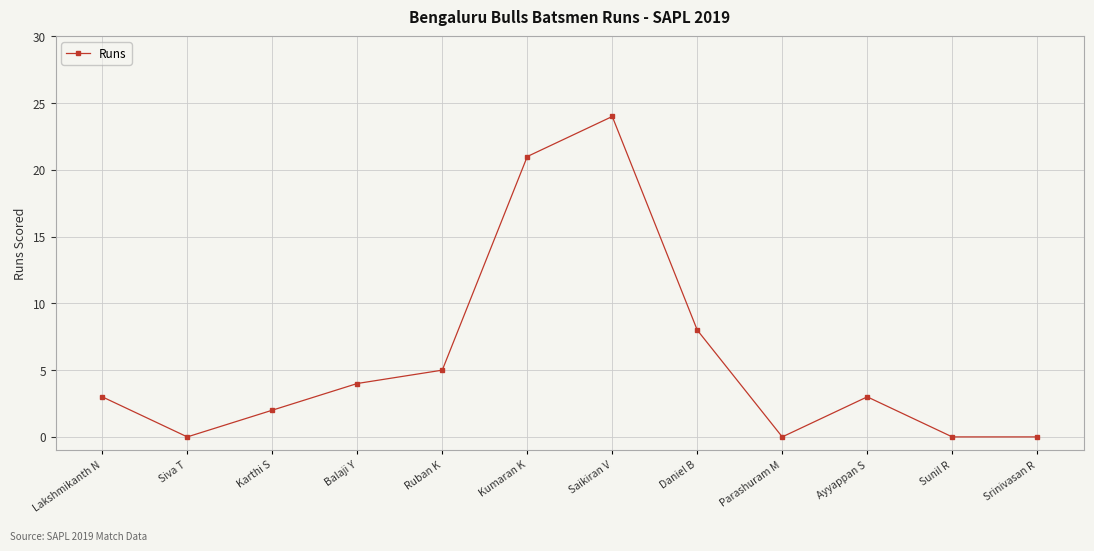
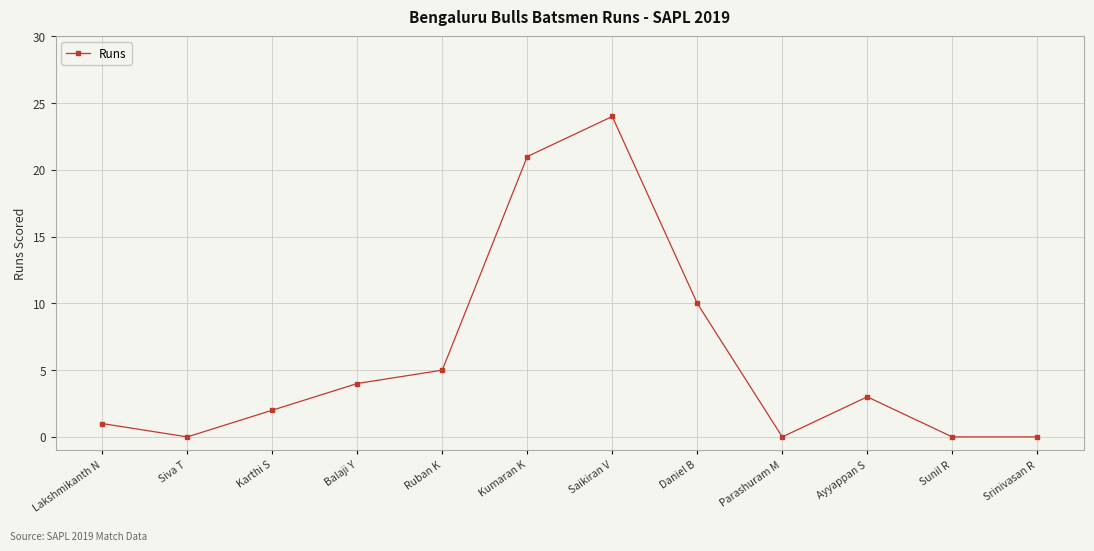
Lakshmikanth N: 3 -> 1
Daniel B: 8 -> 10
